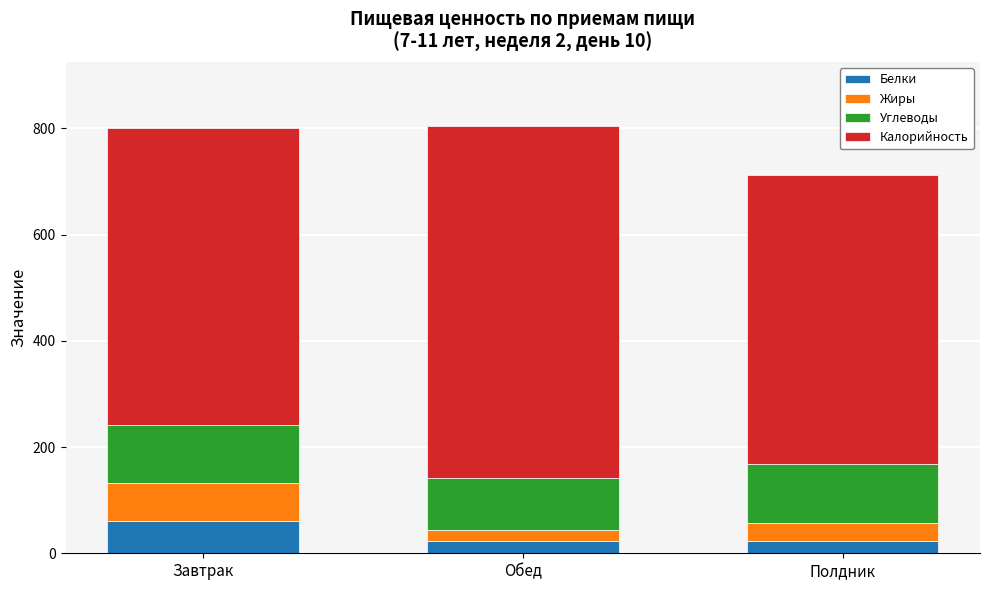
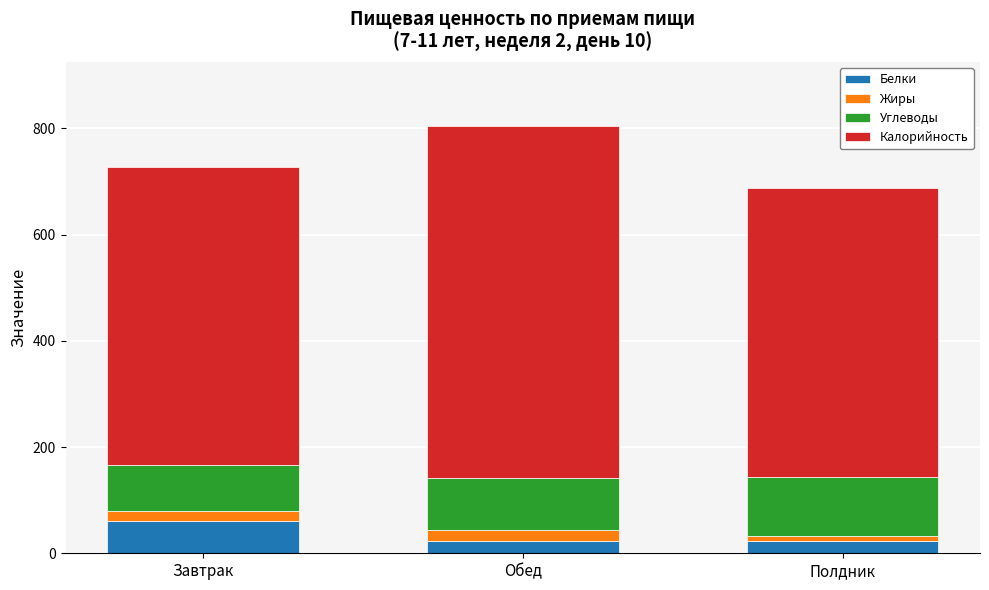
Жиры, Завтрак: 70 -> 20
Углеводы, Завтрак: 110 -> 90
Жиры, Полдник: 30 -> 10
